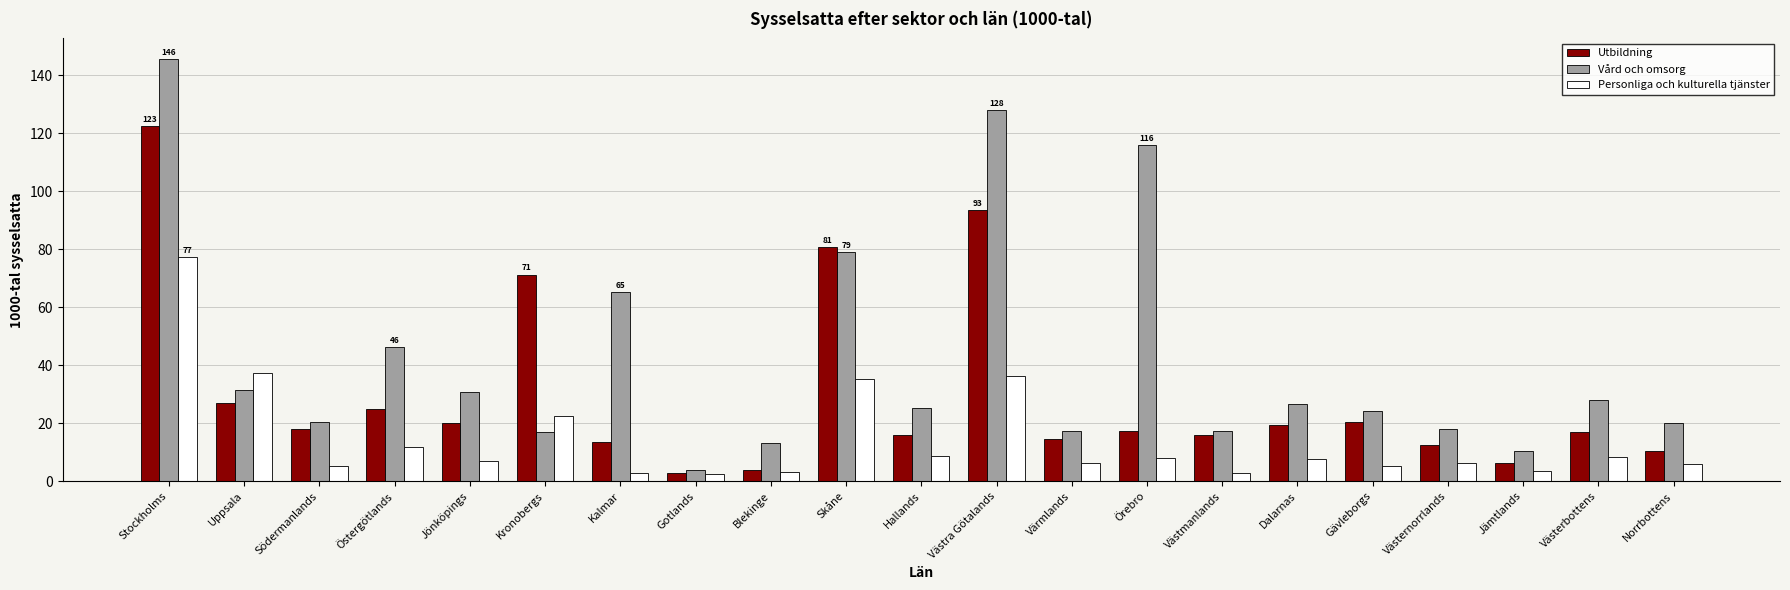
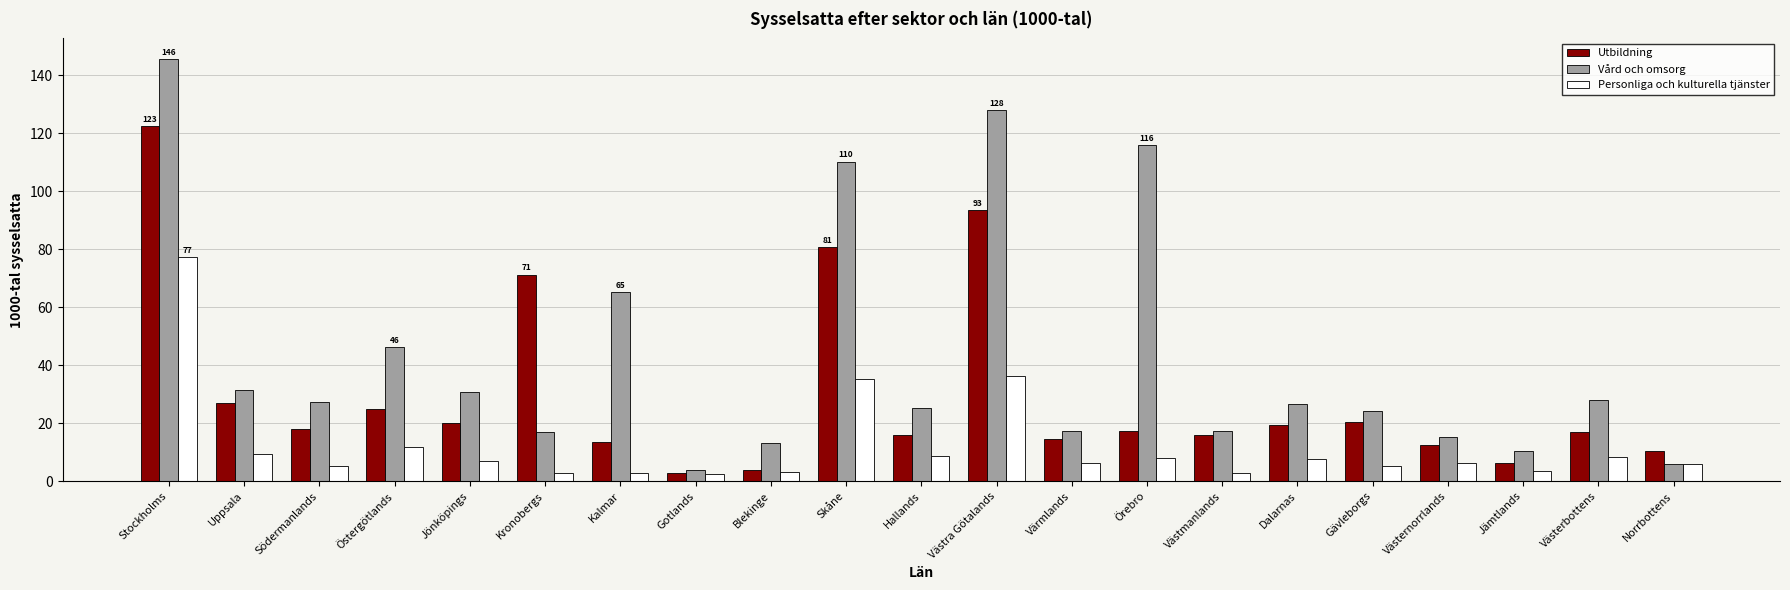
Personliga och kulturella tjänster, Uppsala: 37 -> 9
Vård och omsorg, Södermanlands: 20 -> 27
Personliga och kulturella tjänster, Kronobergs: 23 -> 3
Vård och omsorg, Skåne: 79 -> 110
Vård och omsorg, Västernorrlands: 18 -> 15
Vård och omsorg, Norrbottens: 20 -> 6
